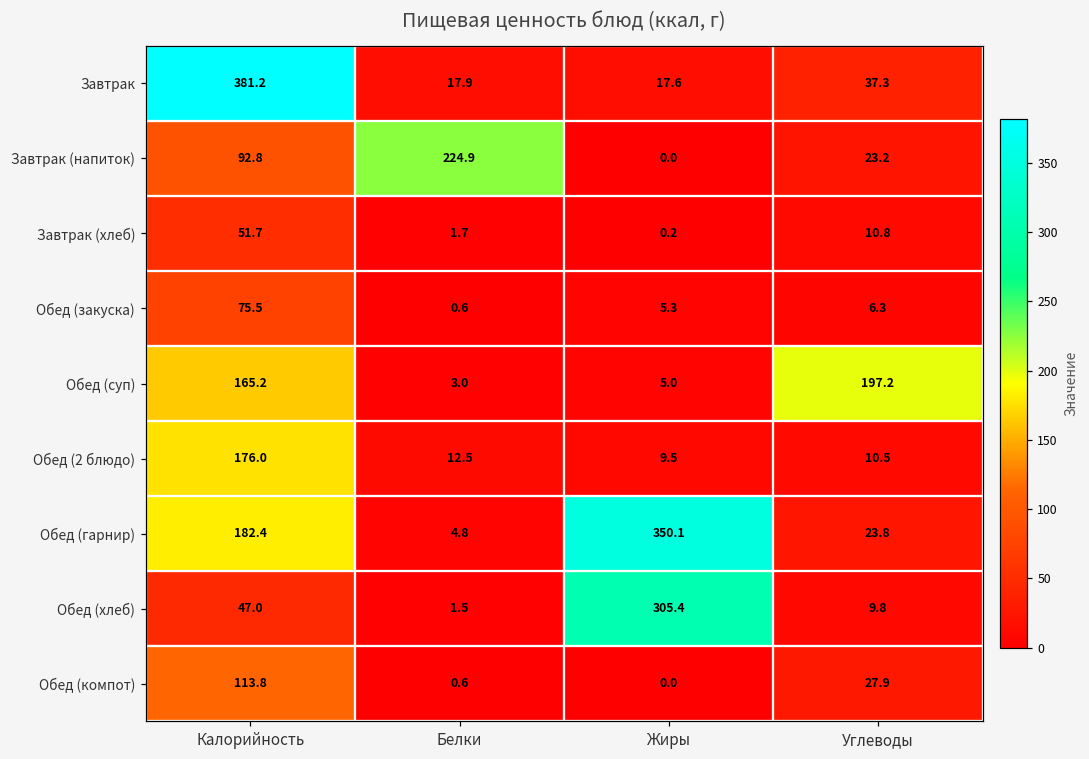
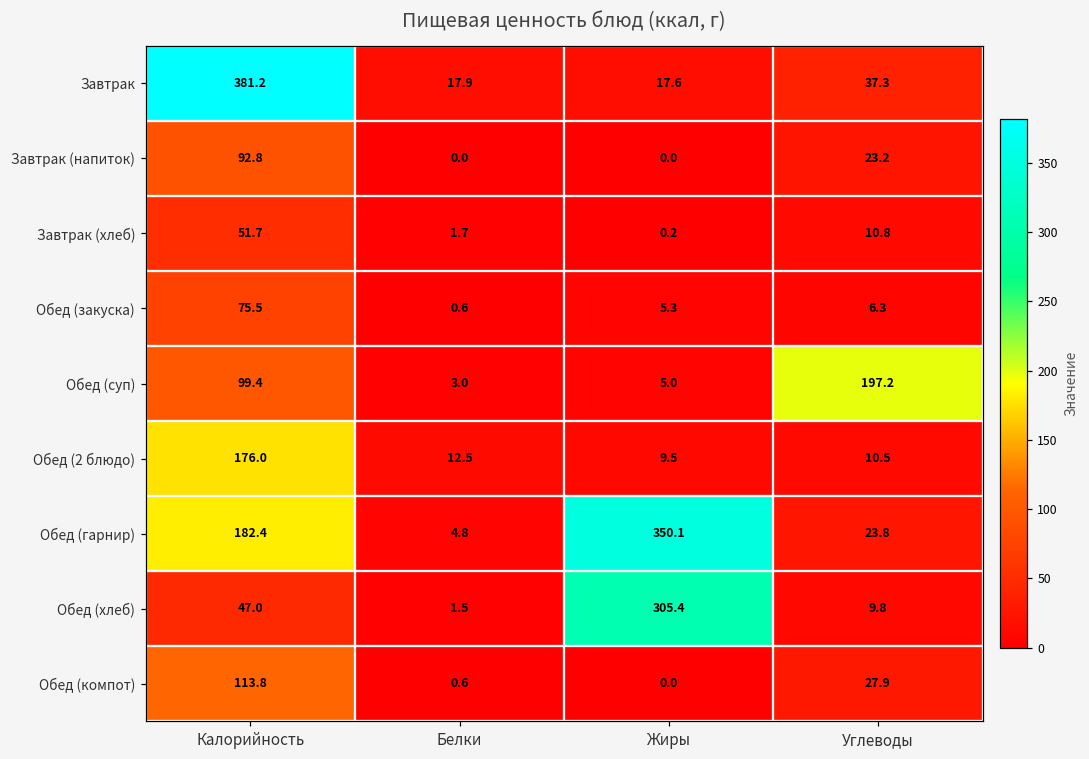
Завтрак (напиток), Белки: 224.9 -> 0.0
Обед (суп), Калорийность: 165.2 -> 99.4
